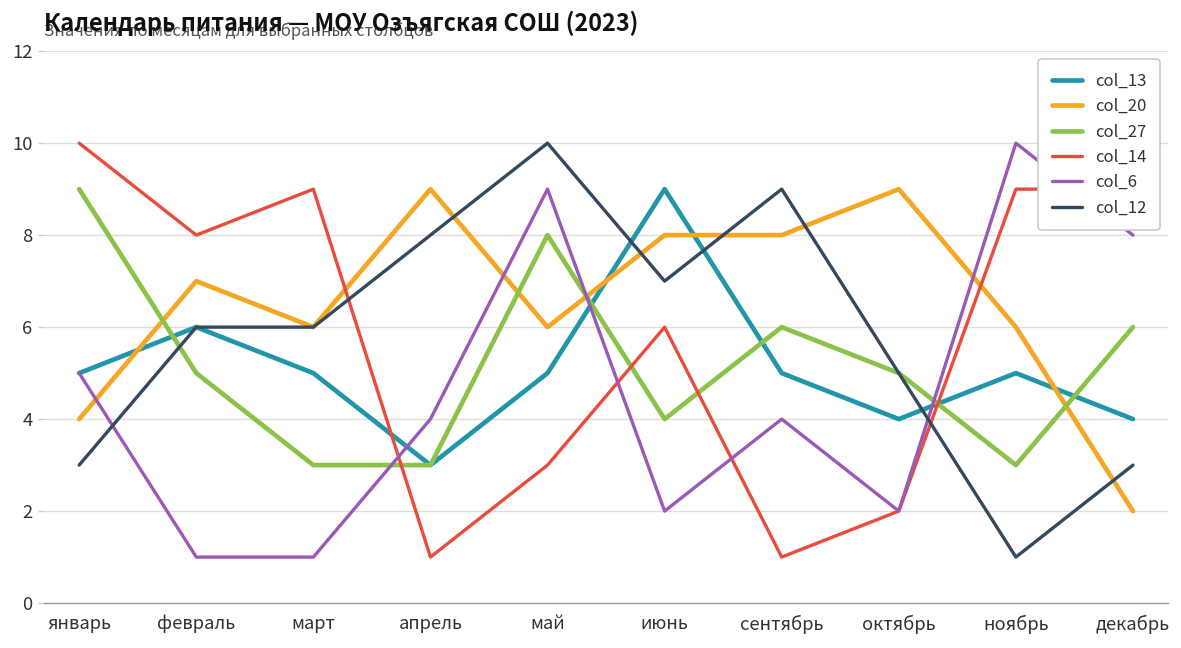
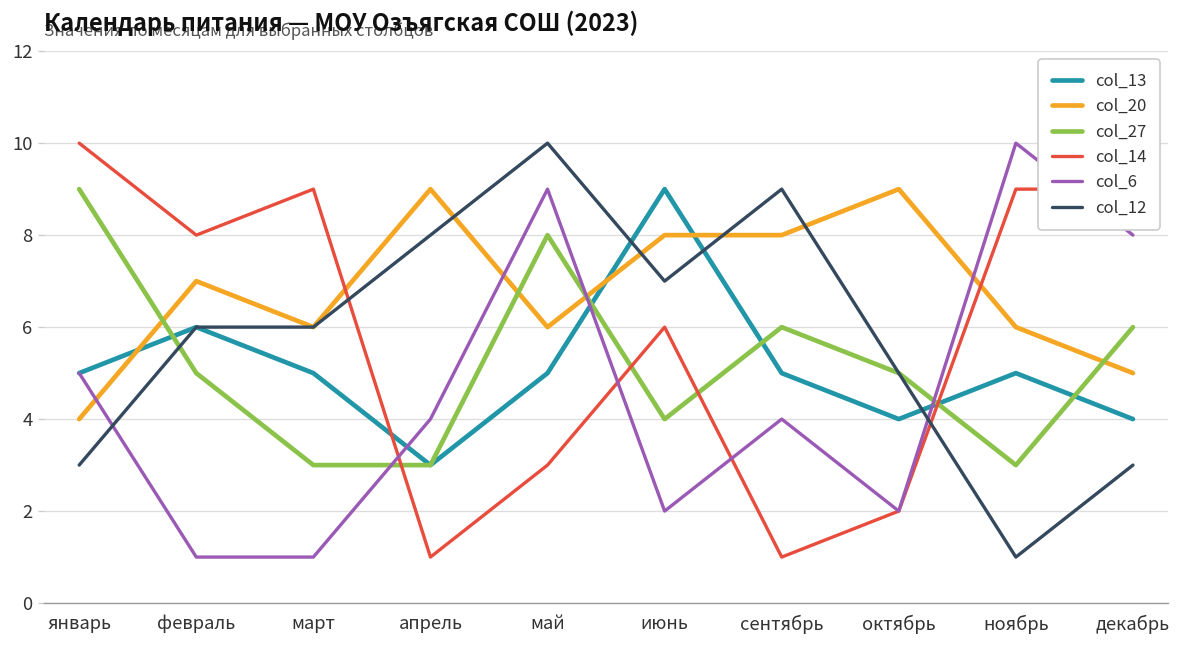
col_20, декабрь: 2 -> 5
